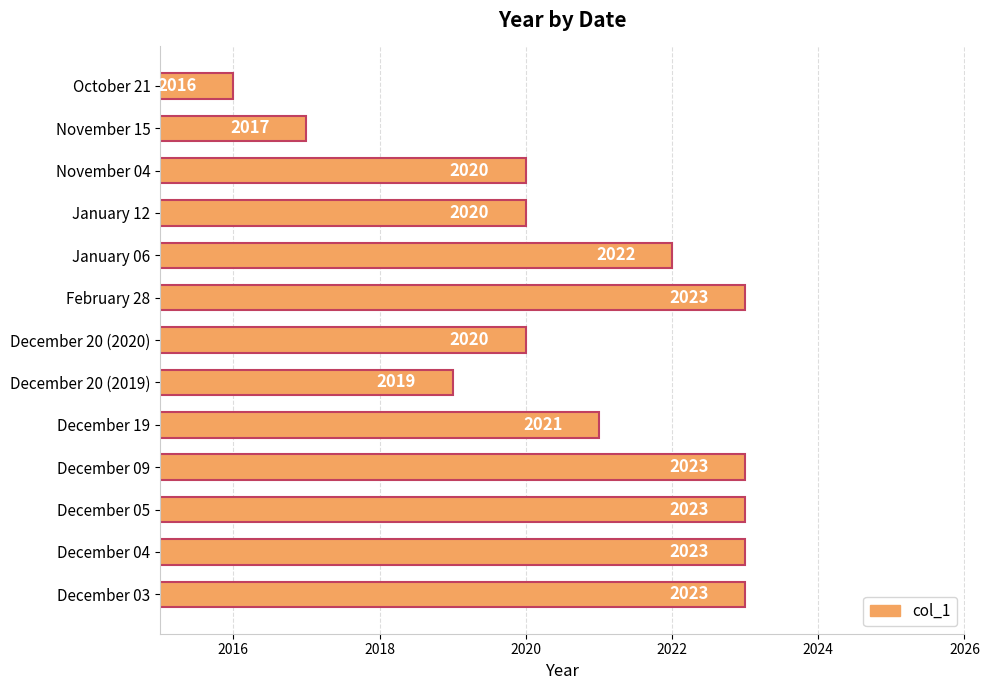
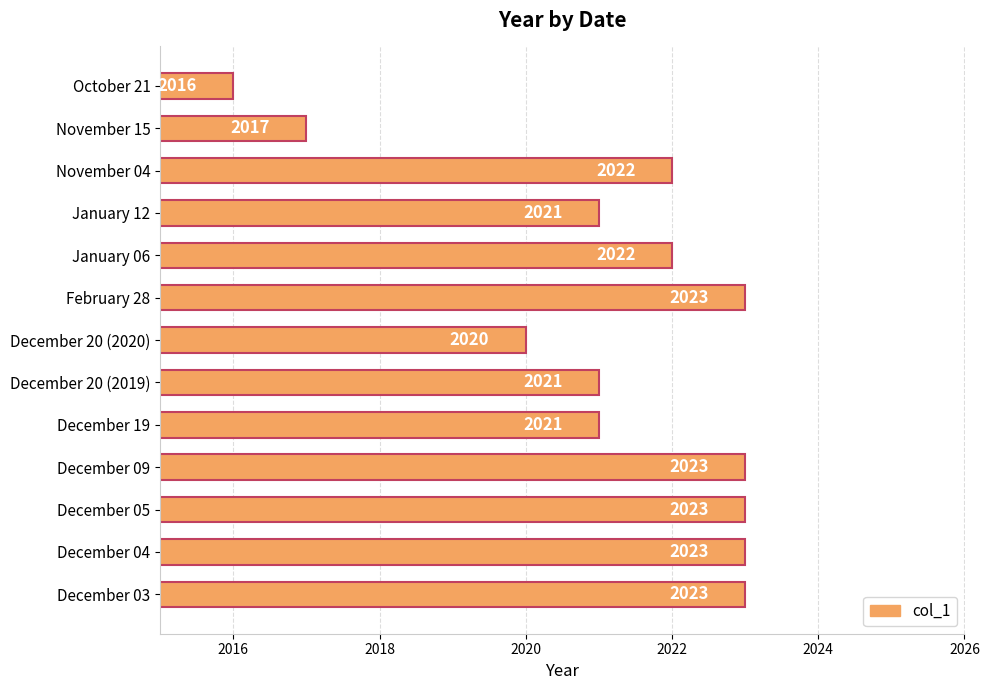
November 04: 2020 -> 2022
January 12: 2020 -> 2021
December 20 (2019): 2019 -> 2021
